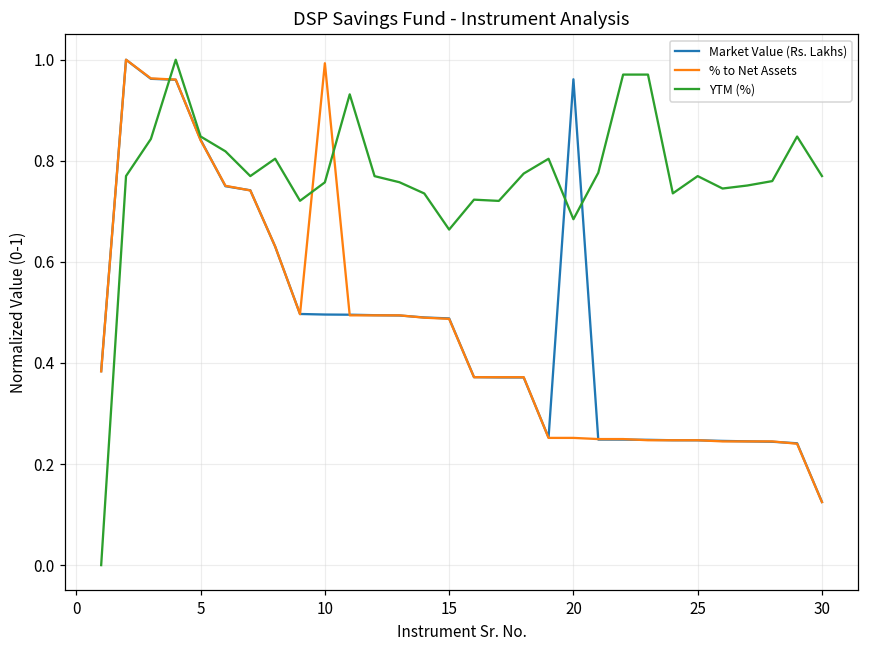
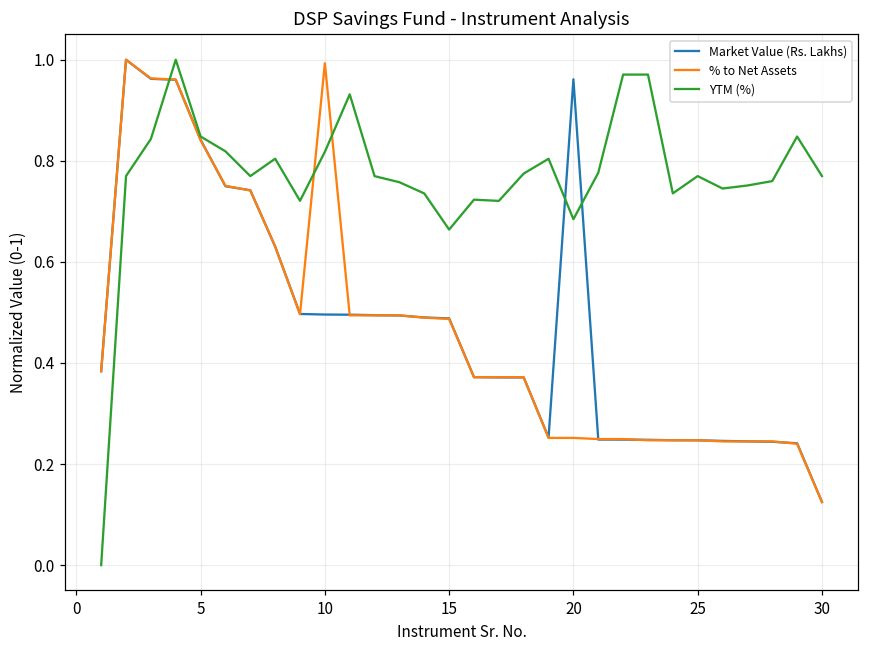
YTM (%), 10: 0.76 -> 0.82
